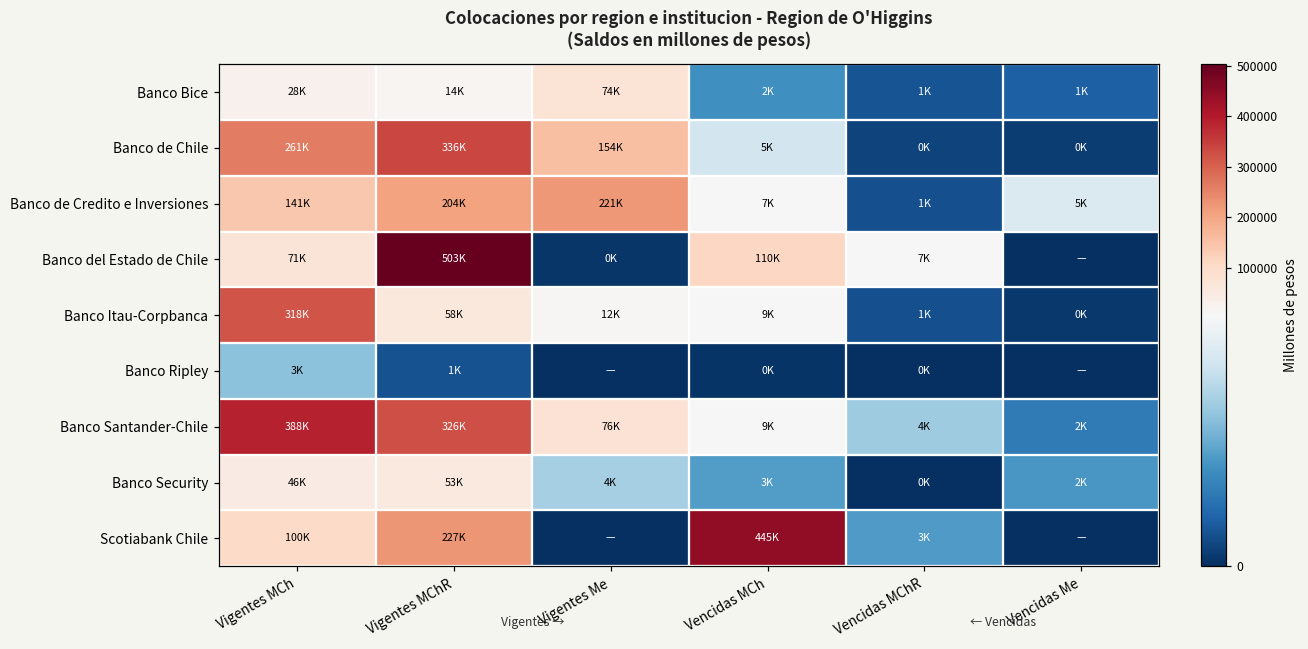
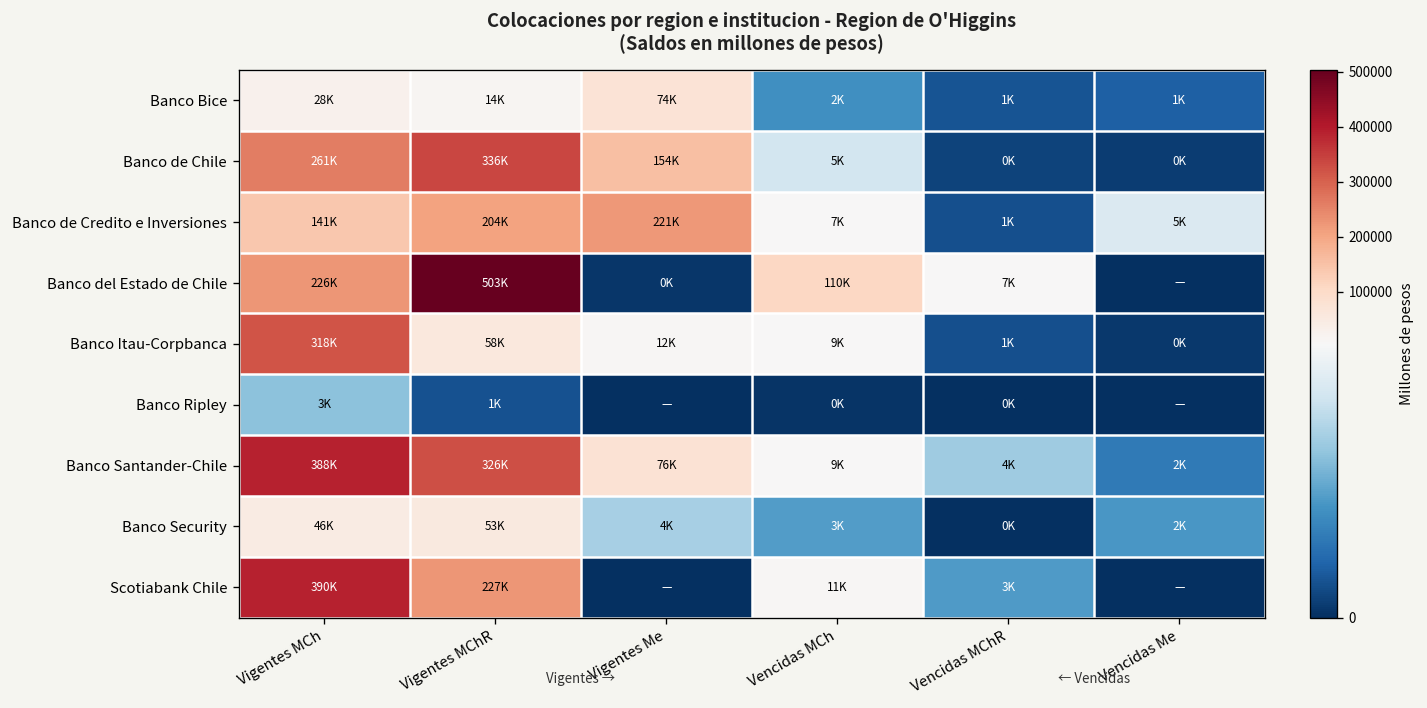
Banco del Estado de Chile, Vigentes MCh: 71K -> 226K
Scotiabank Chile, Vigentes MCh: 100K -> 390K
Scotiabank Chile, Vencidas MCh: 445K -> 11K
